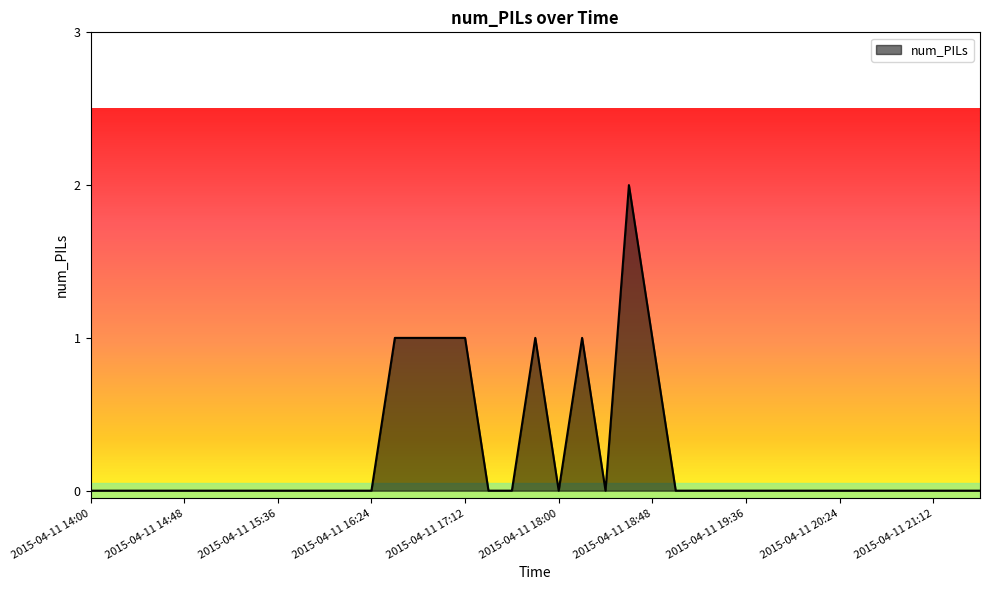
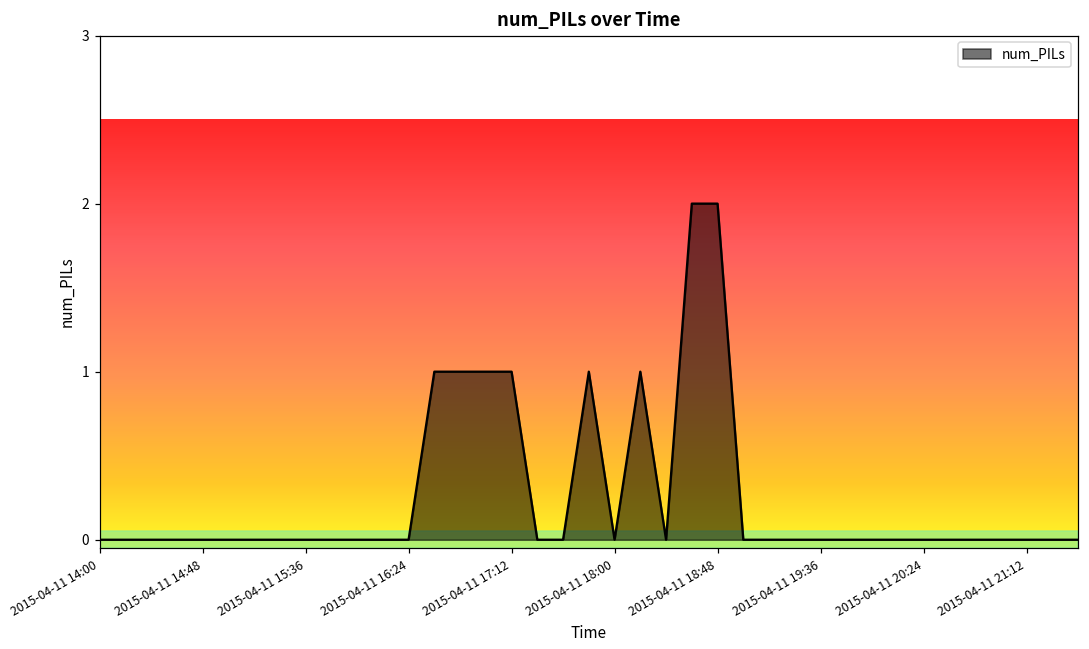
2015-04-11 18:48: 1 -> 2
